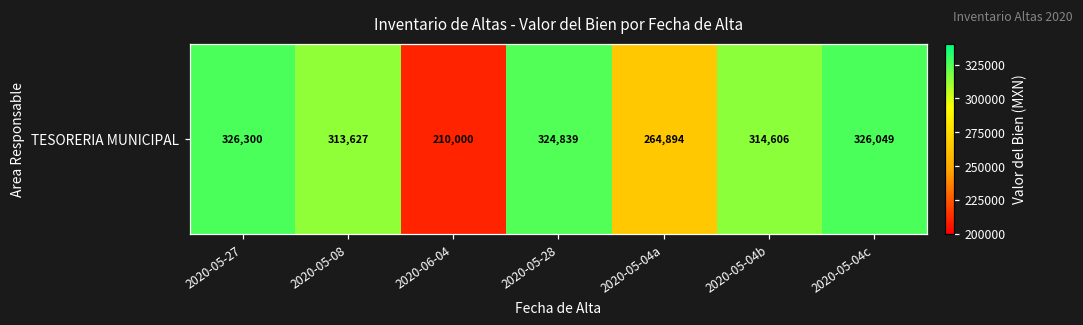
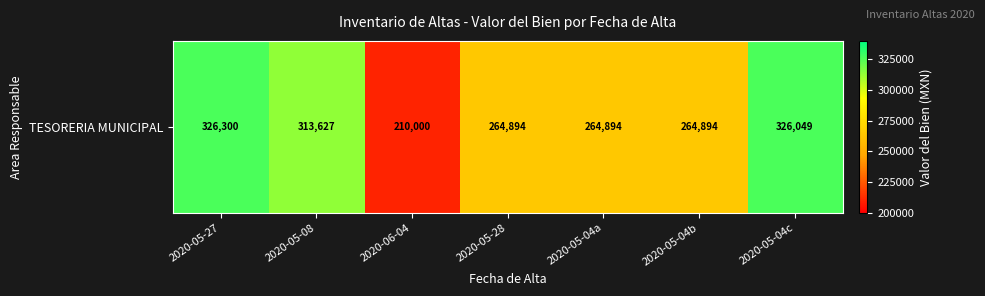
TESORERIA MUNICIPAL, 2020-05-28: 324,839 -> 264,894
TESORERIA MUNICIPAL, 2020-05-04b: 314,606 -> 264,894
